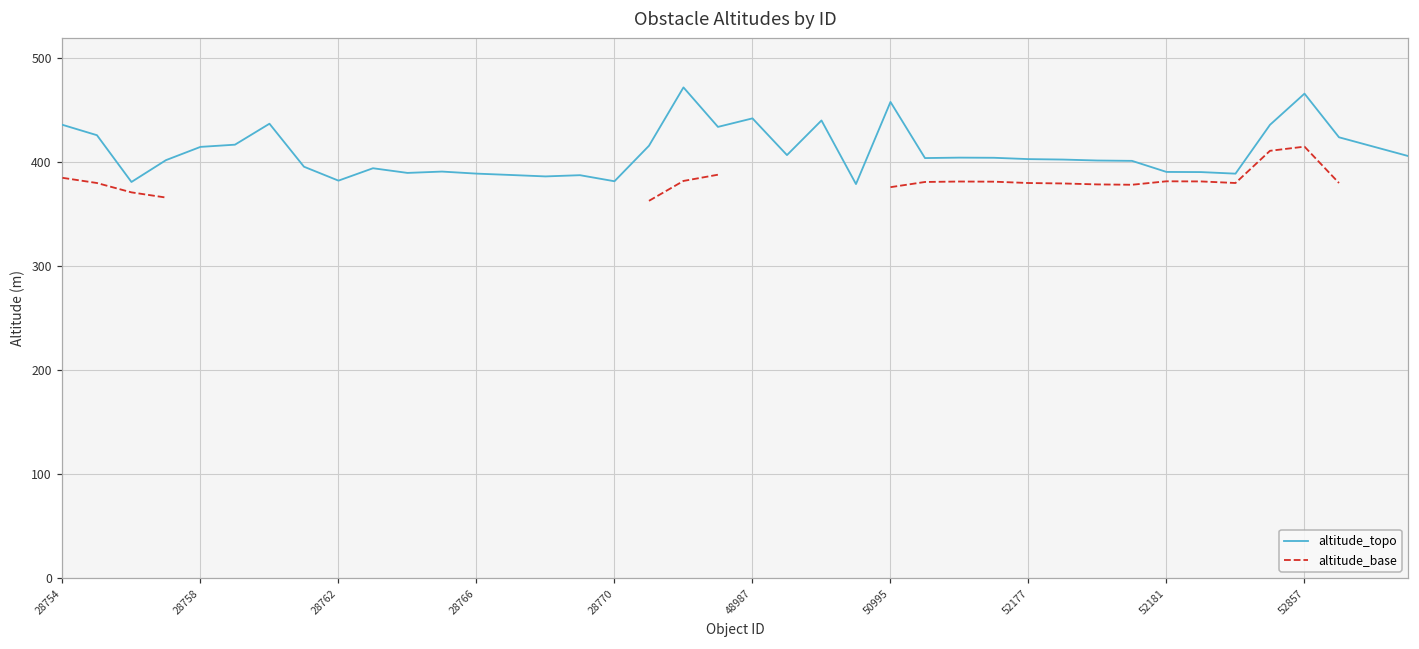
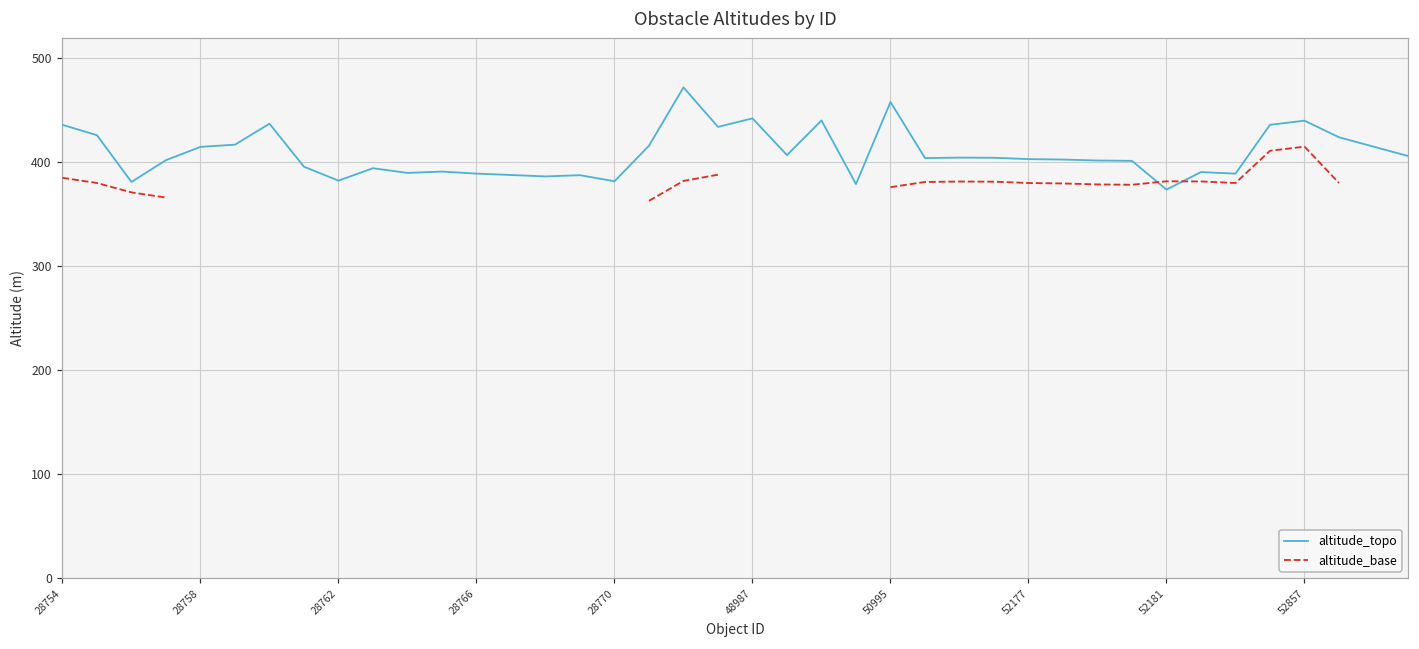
altitude_topo, 52181: 390 -> 370
altitude_topo, 52857: 470 -> 440
